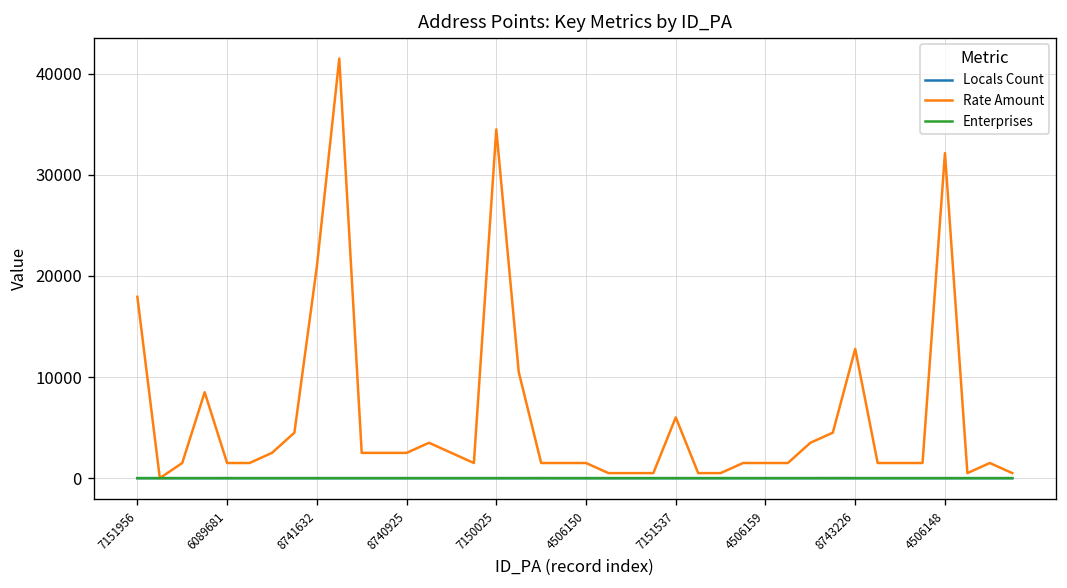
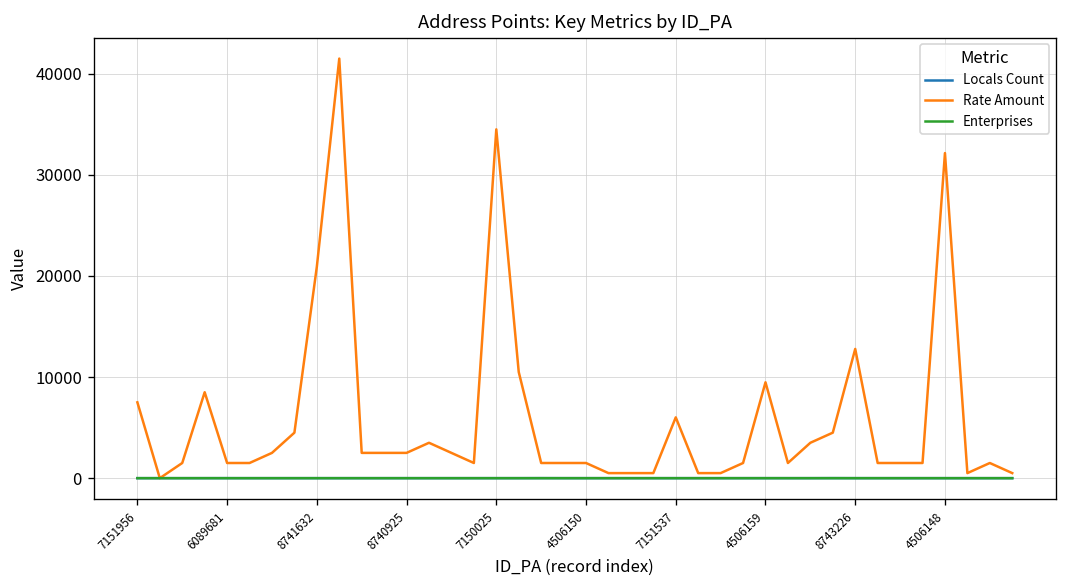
Rate Amount, 7151956: 18000 -> 8000
Rate Amount, 4506159: 2000 -> 9000
